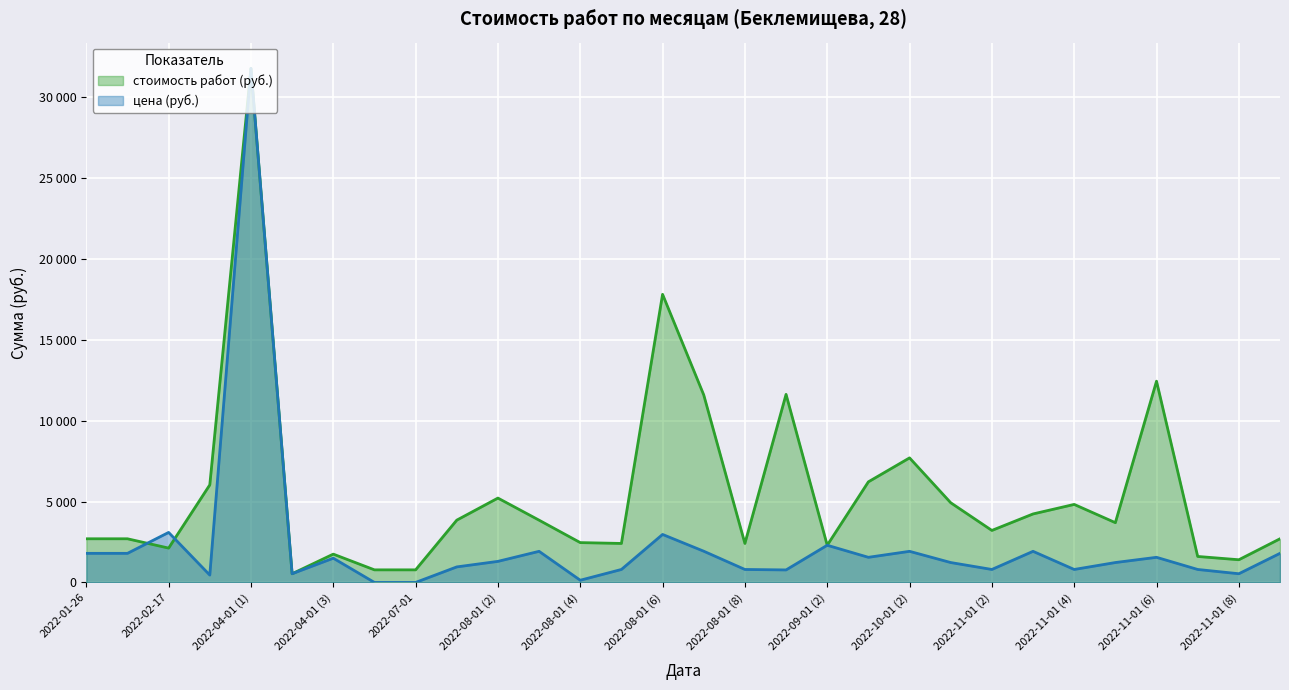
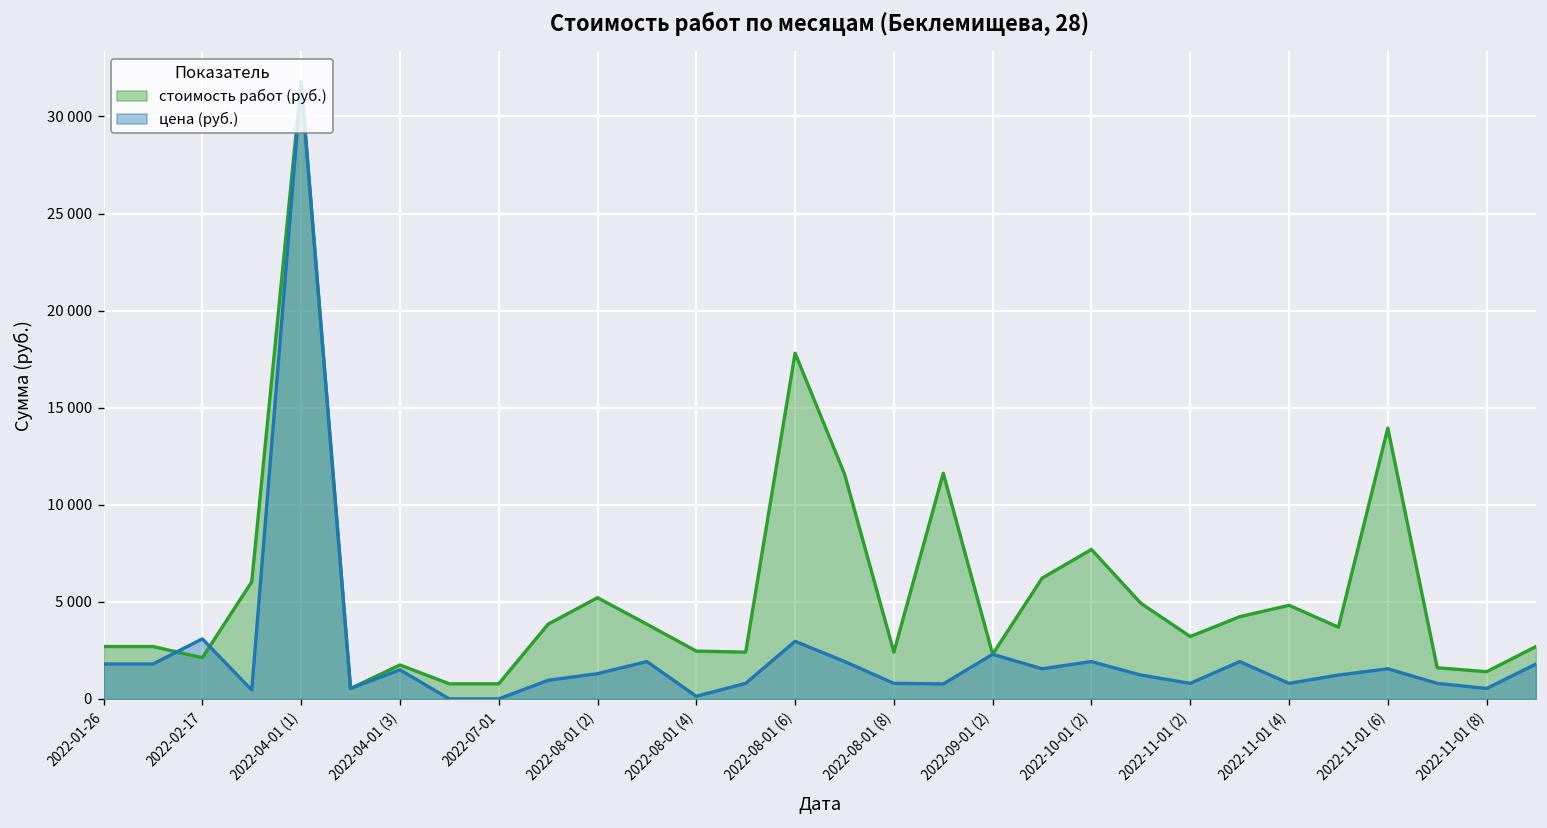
стоимость работ (руб.), 2022-11-01 (6): 12400 -> 14000
